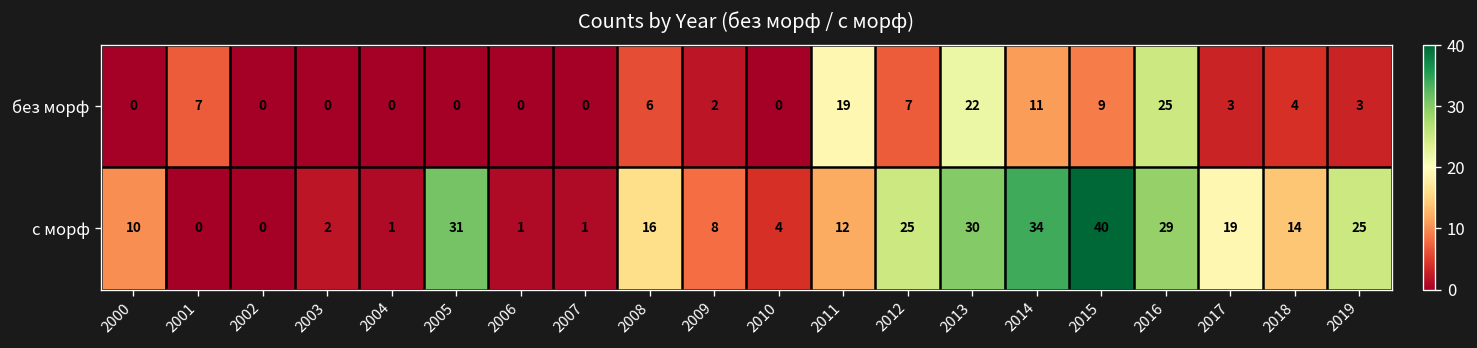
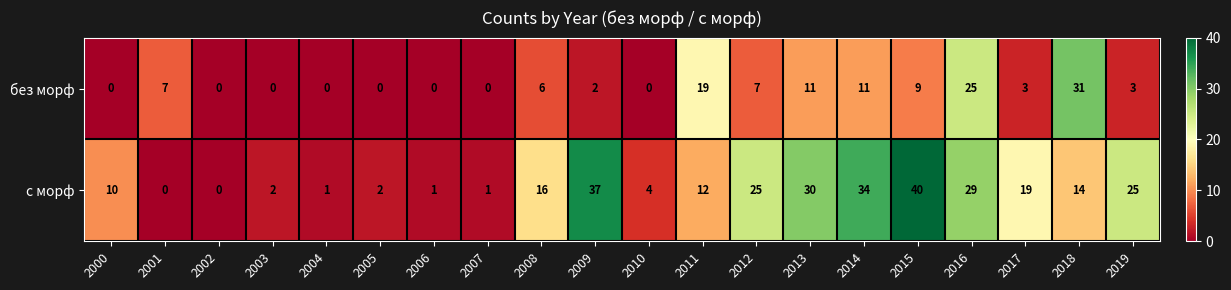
без морф, 2013: 22 -> 11
без морф, 2018: 4 -> 31
с морф, 2005: 31 -> 2
с морф, 2009: 8 -> 37
